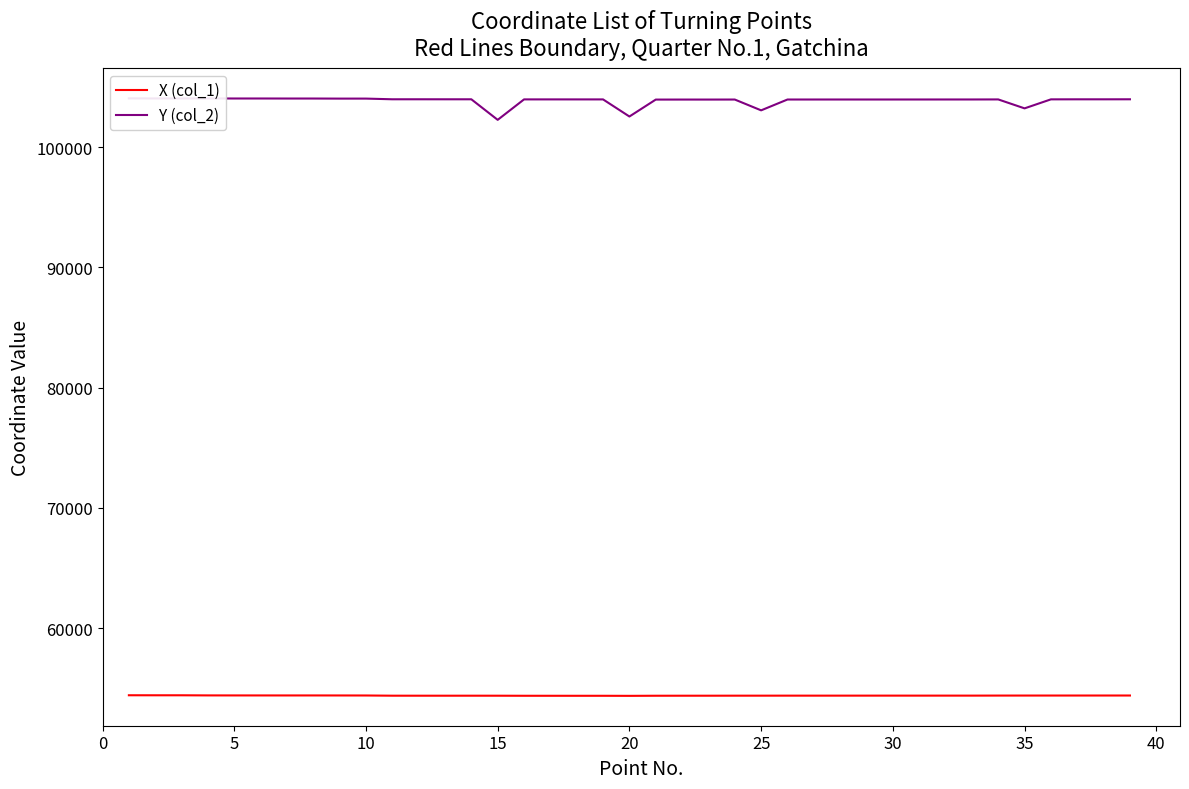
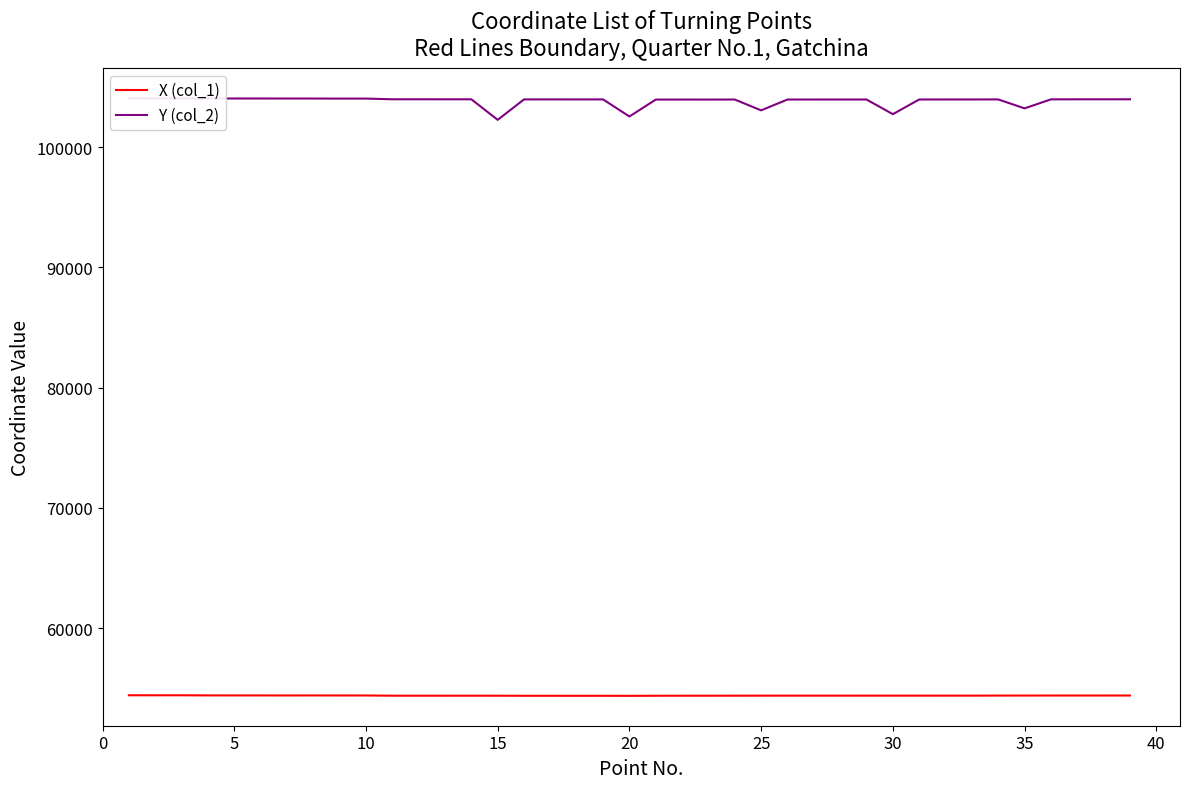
Y (col_2), 30: 104000 -> 102700
